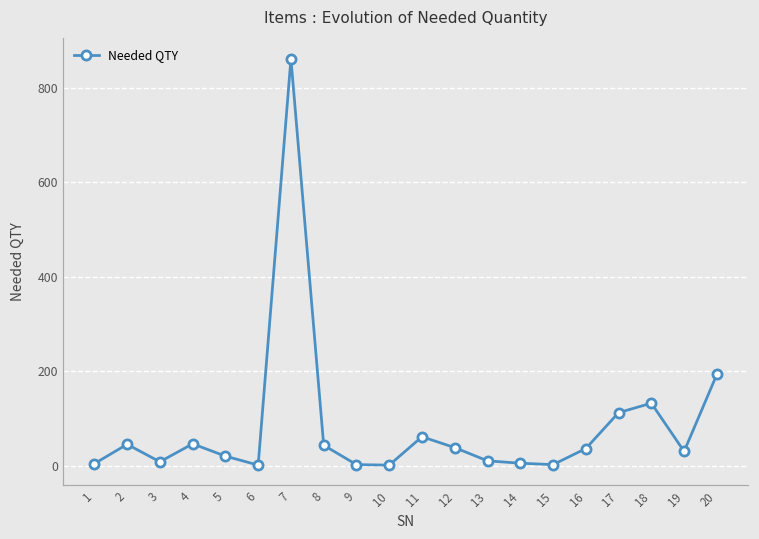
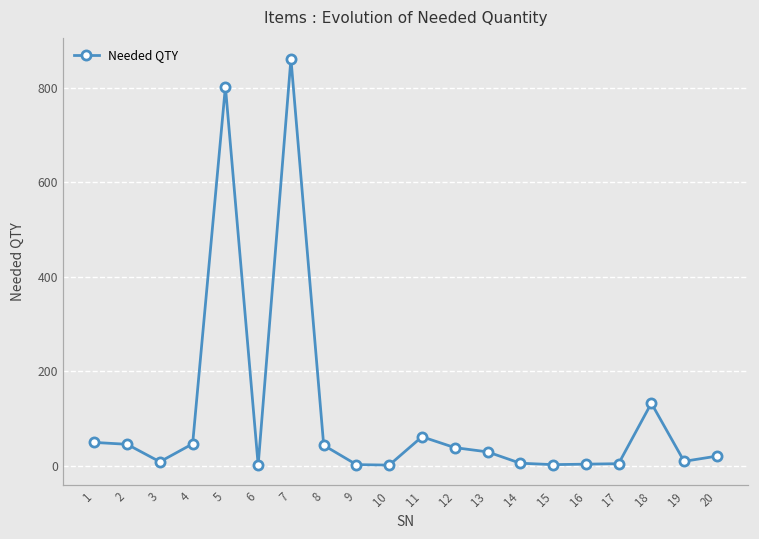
1: 0 -> 50
5: 20 -> 800
13: 10 -> 30
16: 40 -> 0
17: 110 -> 0
19: 30 -> 10
20: 190 -> 20
